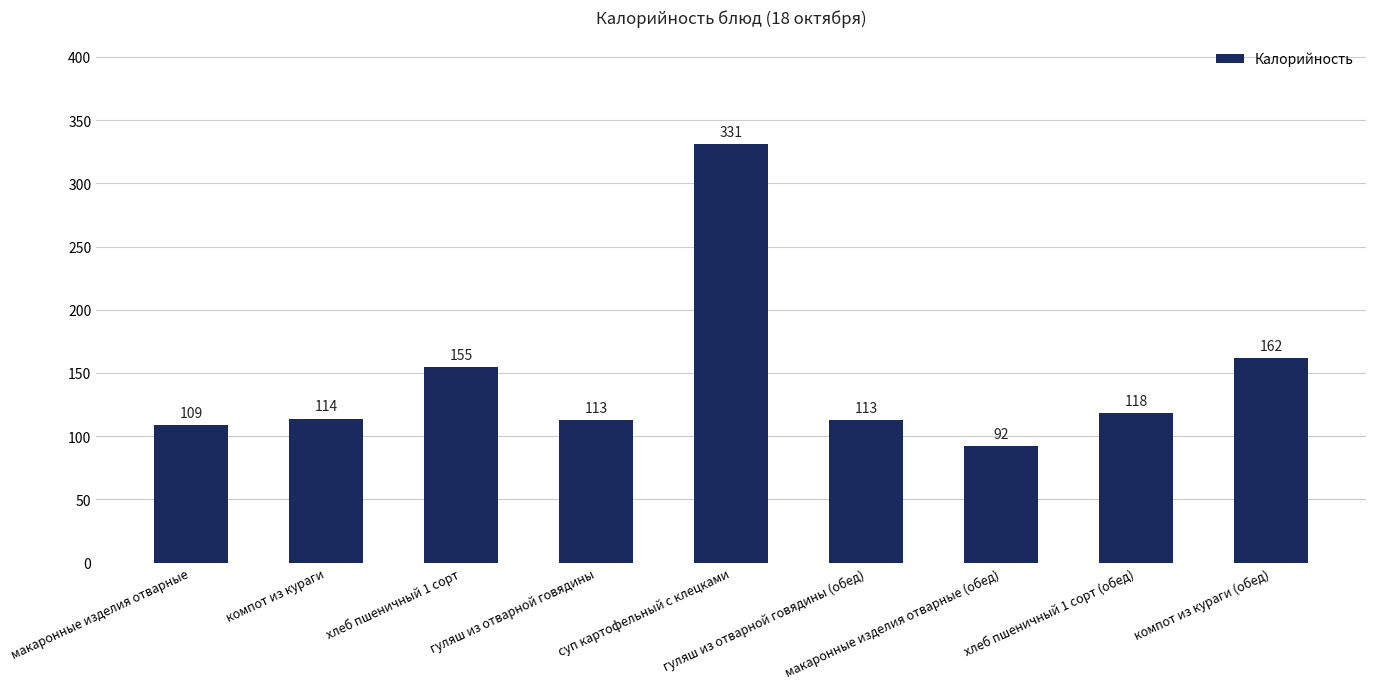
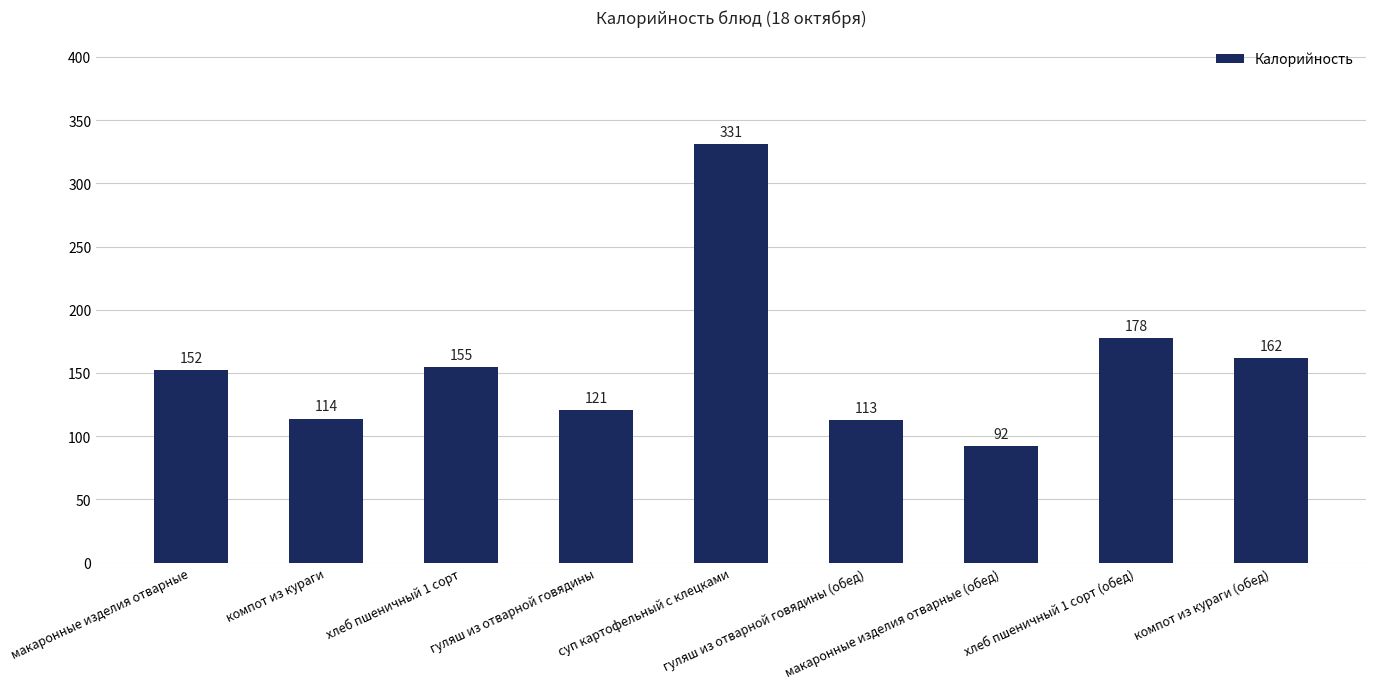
макаронные изделия отварные: 109 -> 152
гуляш из отварной говядины: 113 -> 121
хлеб пшеничный 1 сорт (обед): 118 -> 178
